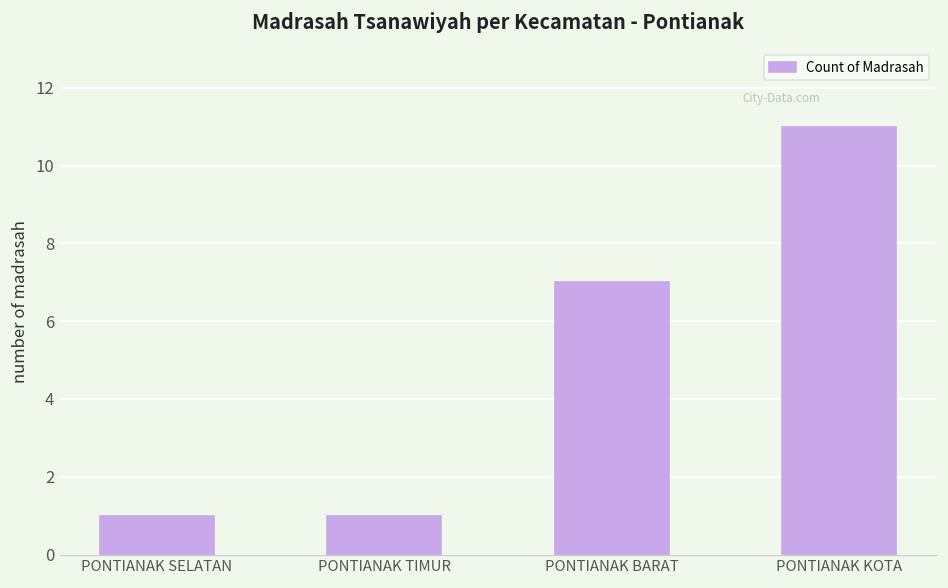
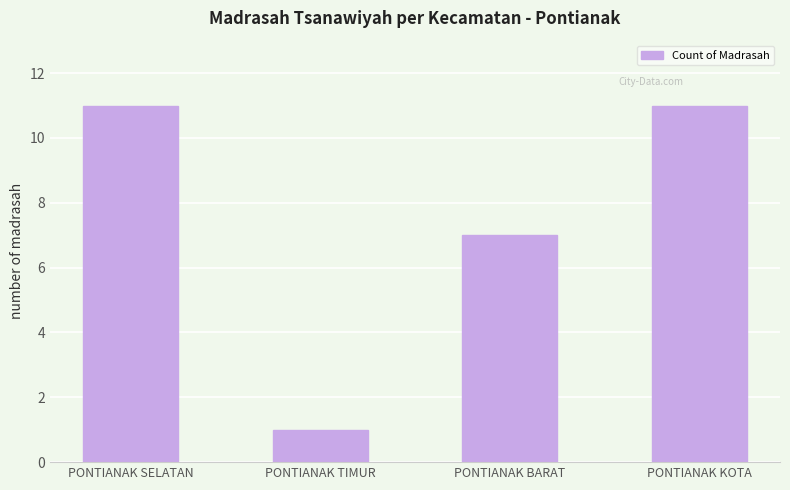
PONTIANAK SELATAN: 1 -> 11
